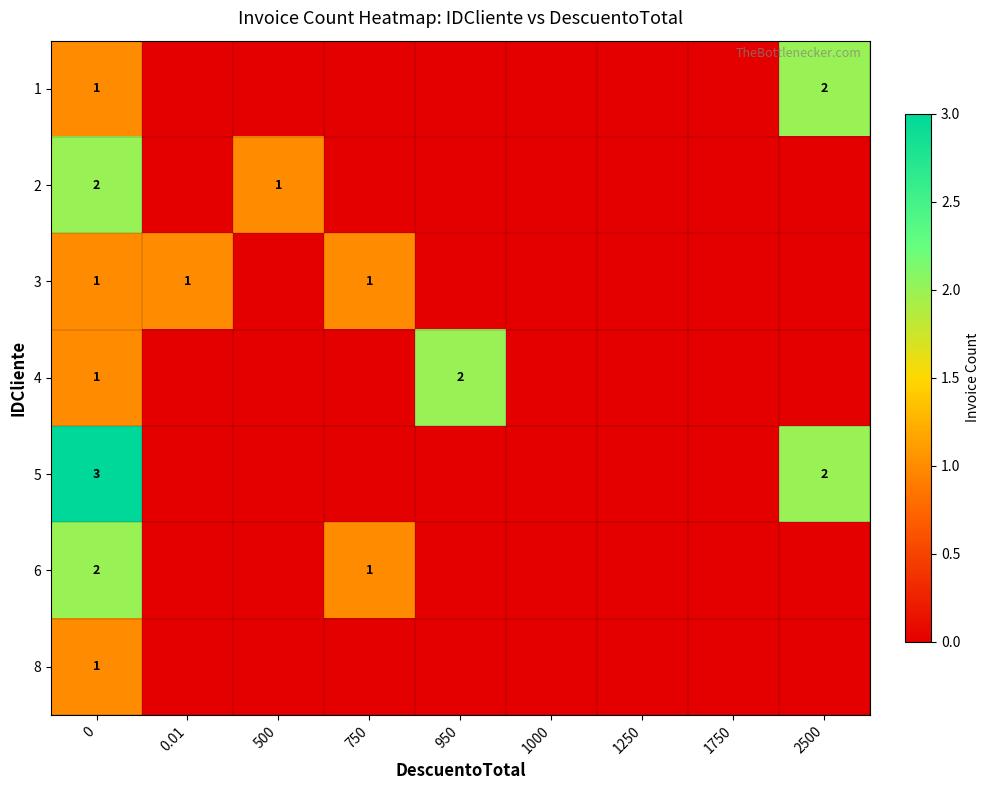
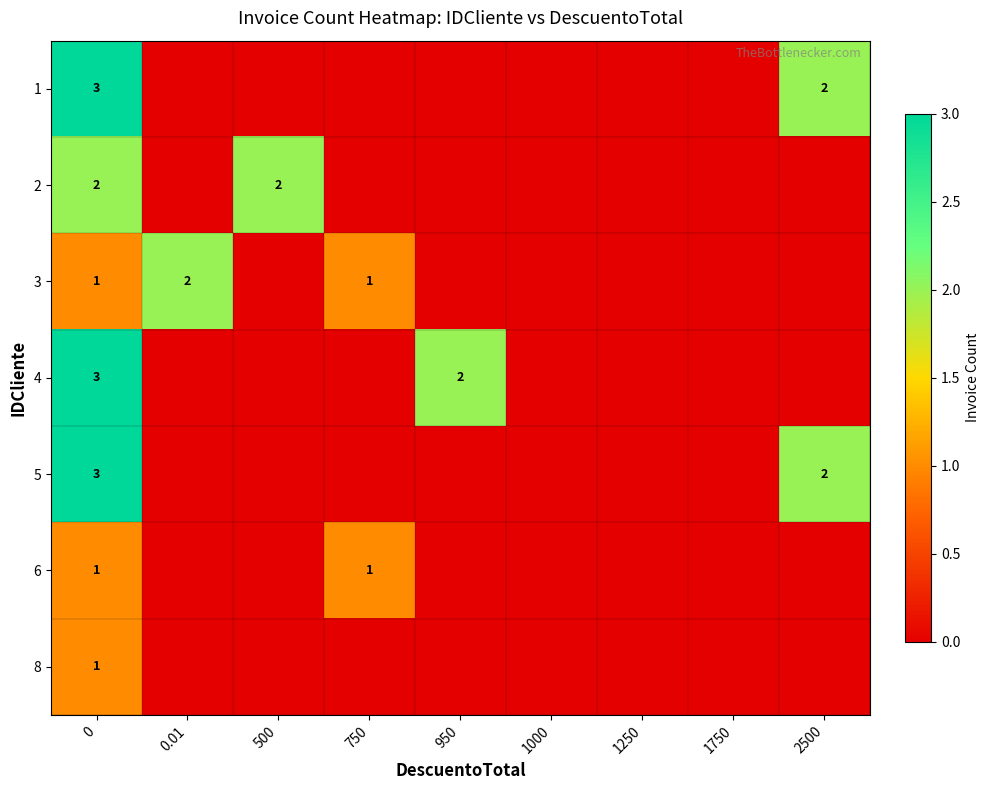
1, 0: 1 -> 3
2, 500: 1 -> 2
3, 0.01: 1 -> 2
4, 0: 1 -> 3
6, 0: 2 -> 1
